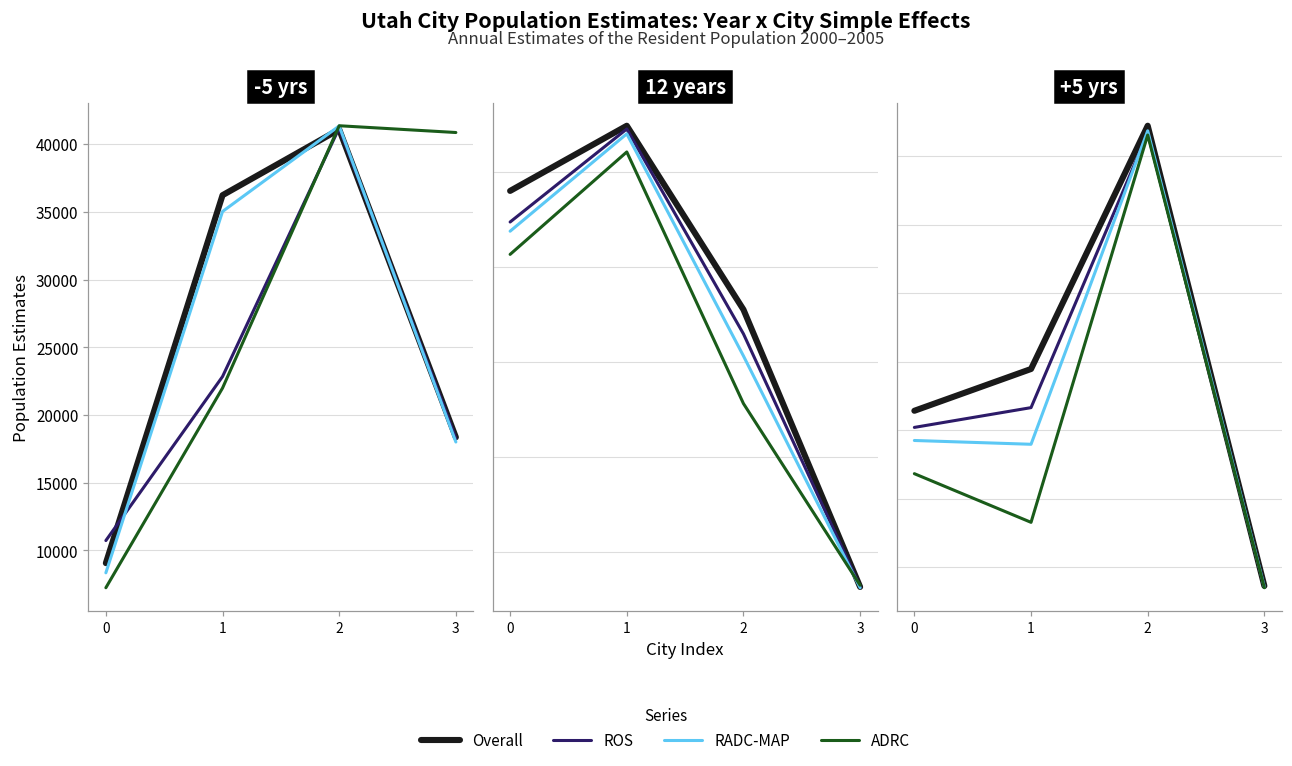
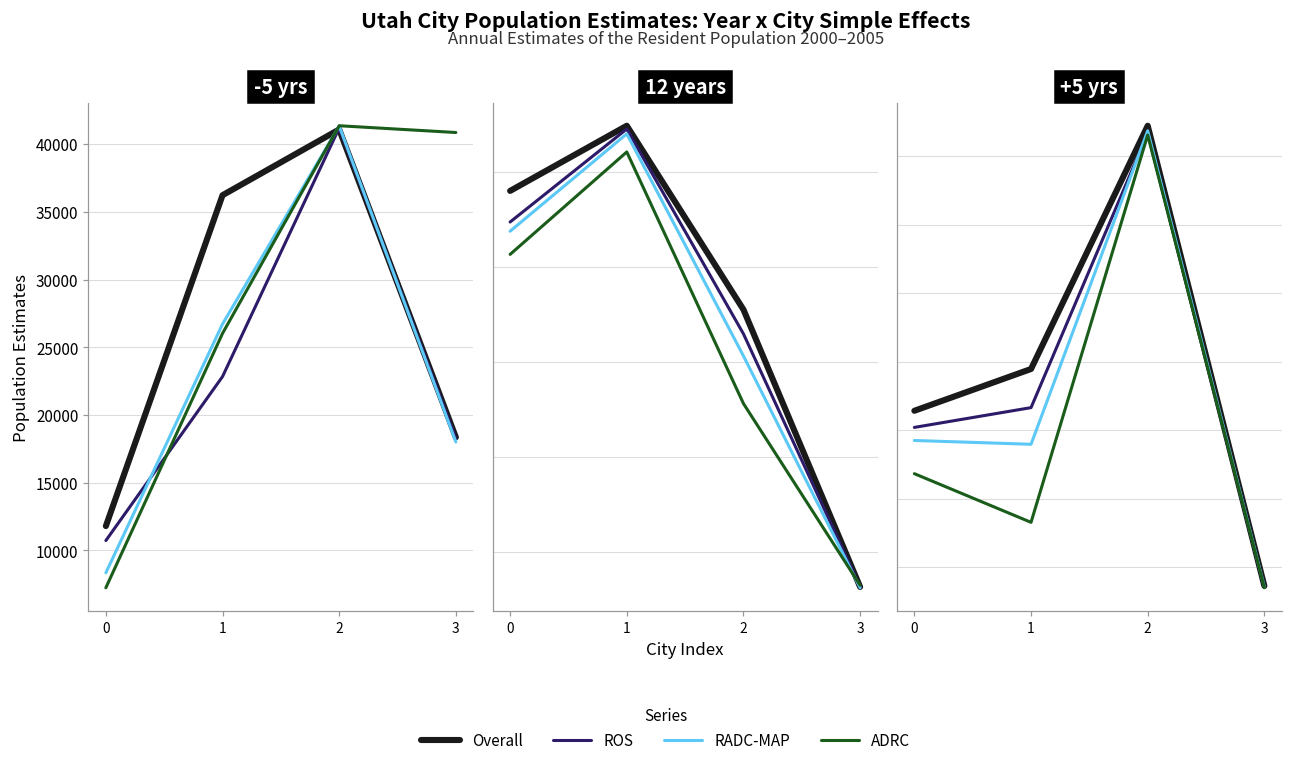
-5 yrs, Overall, 0: 9100 -> 11800
-5 yrs, RADC-MAP, 1: 35000 -> 26700
-5 yrs, ADRC, 1: 22000 -> 26000
